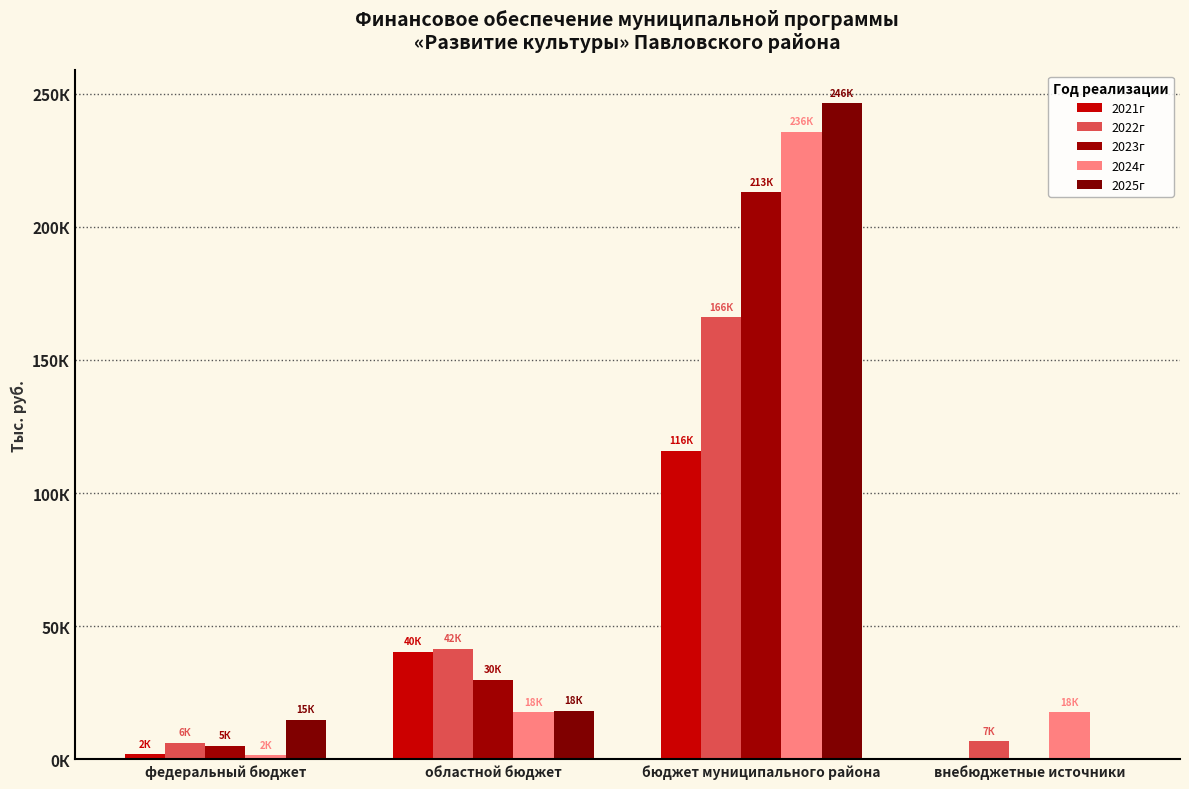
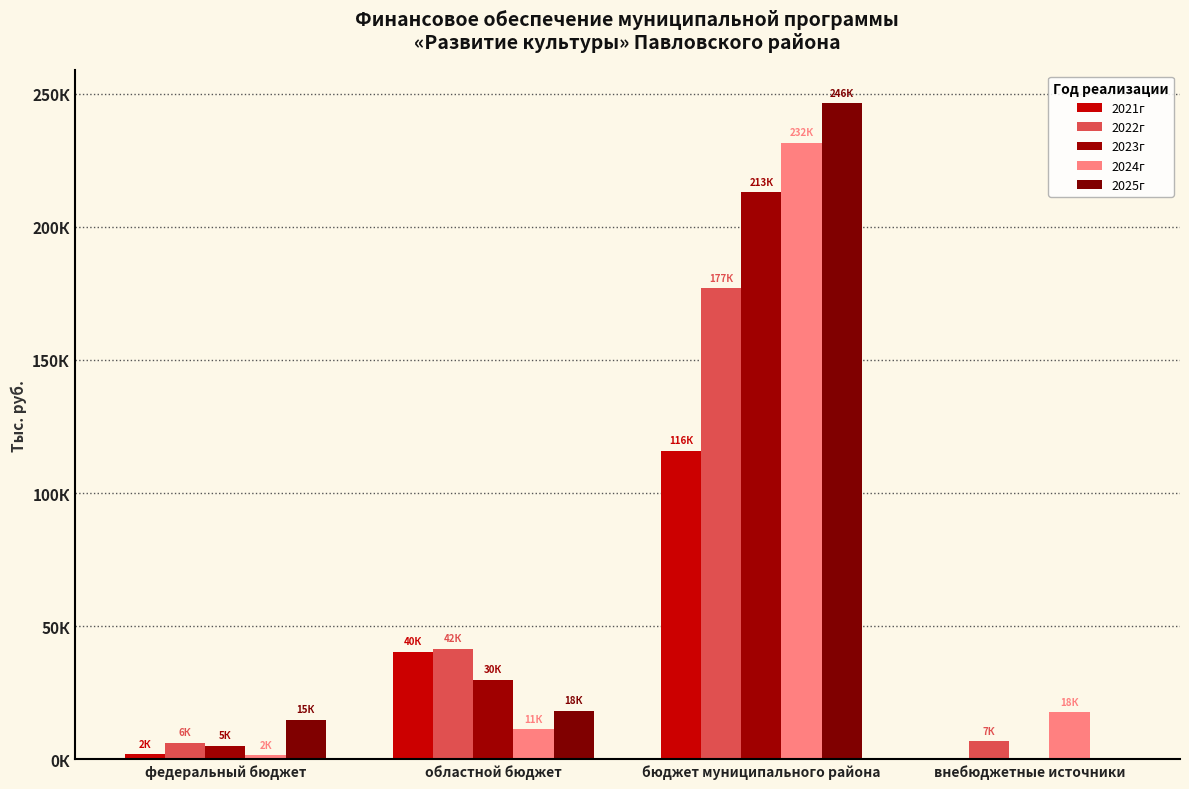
2024г, областной бюджет: 18К -> 11К
2022г, бюджет муниципального района: 166К -> 177К
2024г, бюджет муниципального района: 236К -> 232К
